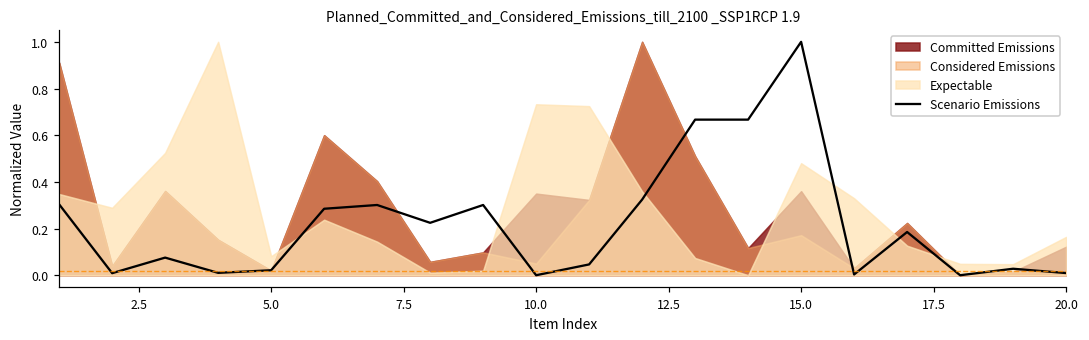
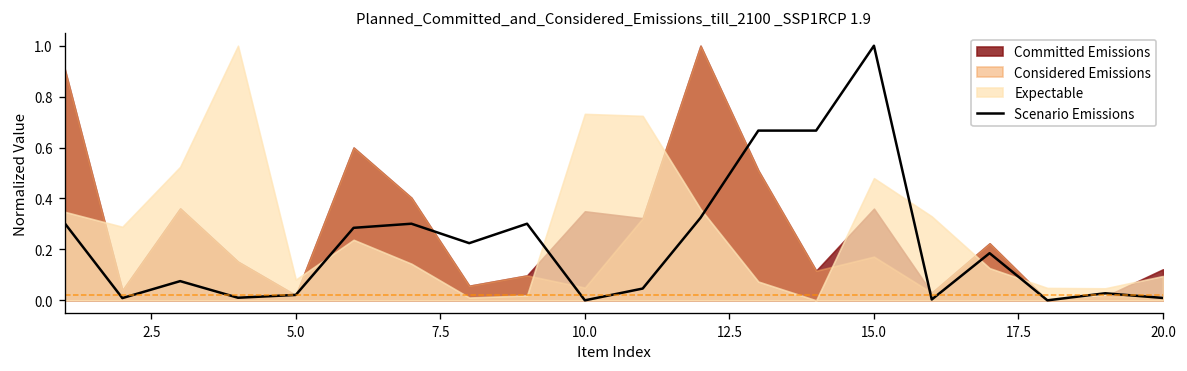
Expectable, 20.0: 0.16 -> 0.10
